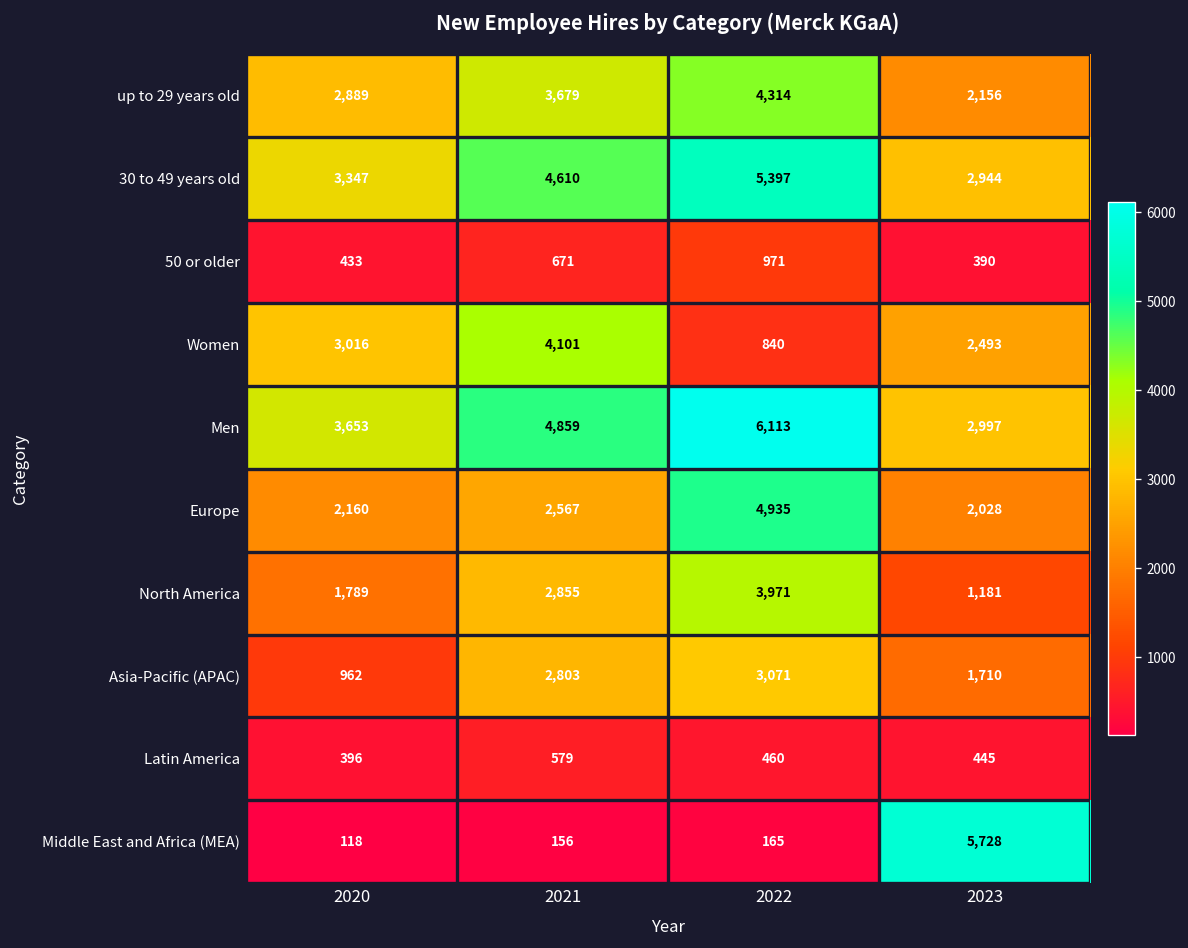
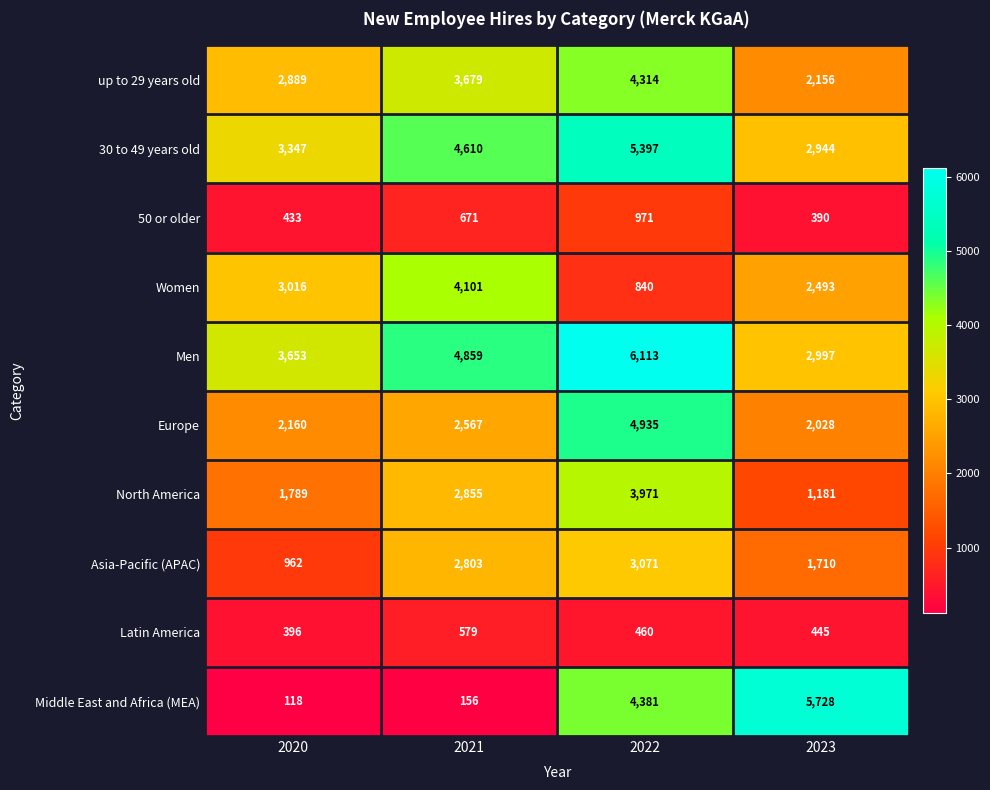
Middle East and Africa (MEA), 2022: 165 -> 4,381
